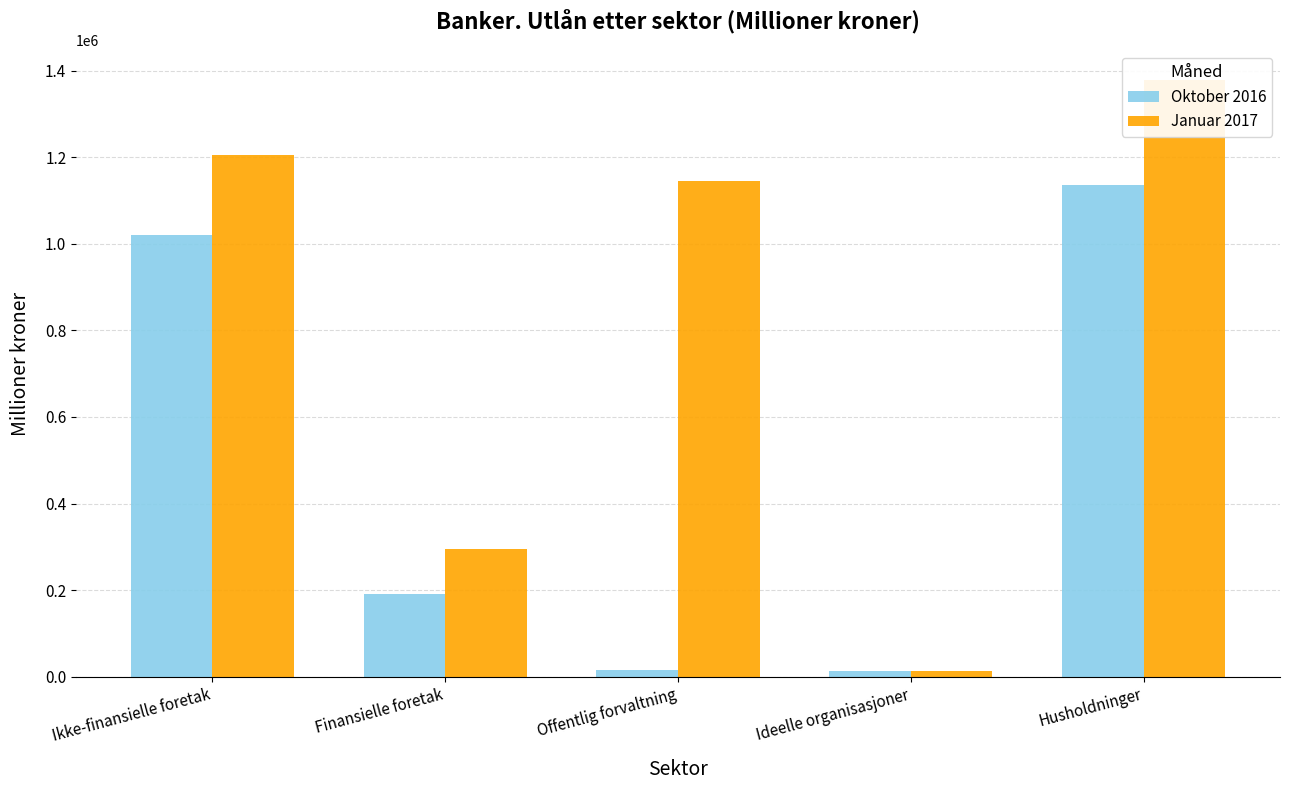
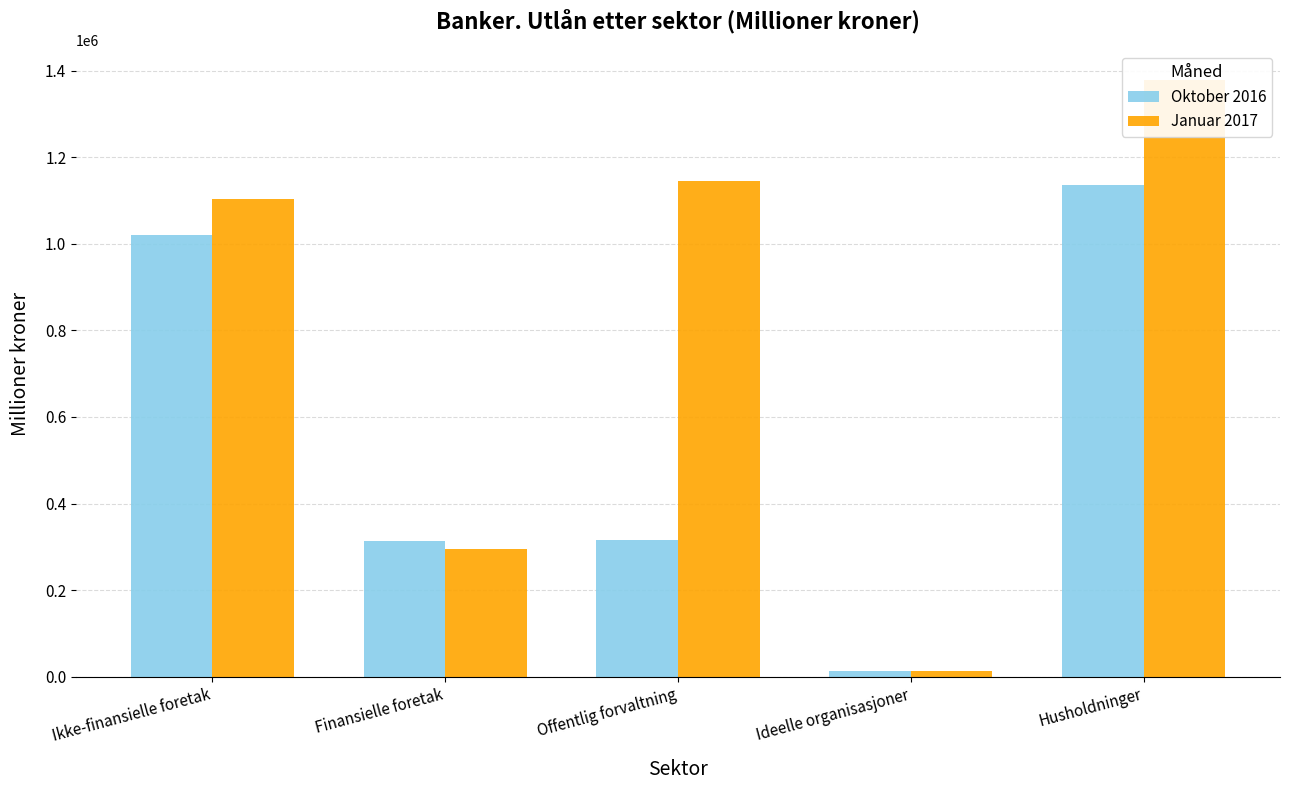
Januar 2017, Ikke-finansielle foretak: 1210000 -> 1100000
Oktober 2016, Finansielle foretak: 190000 -> 310000
Oktober 2016, Offentlig forvaltning: 20000 -> 320000
